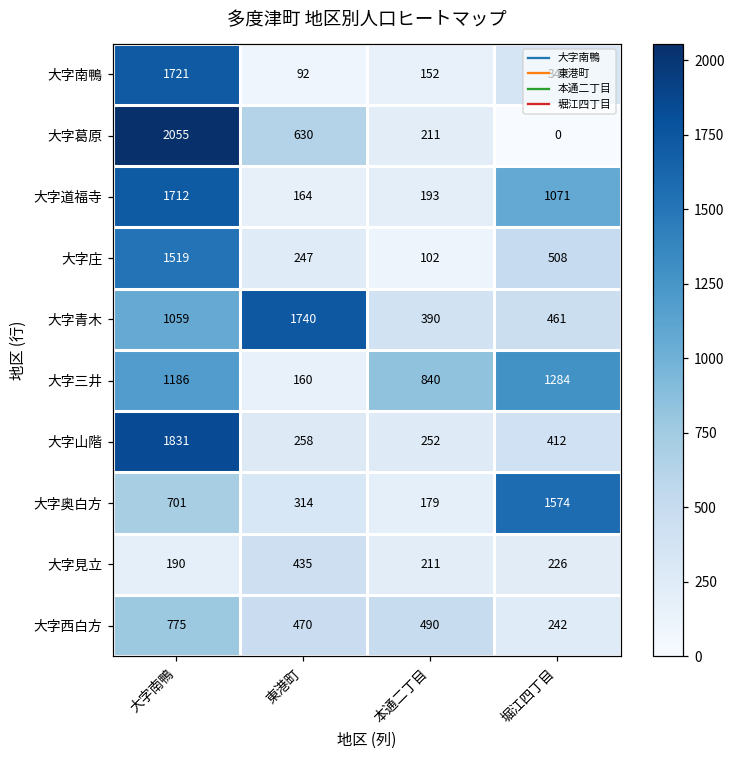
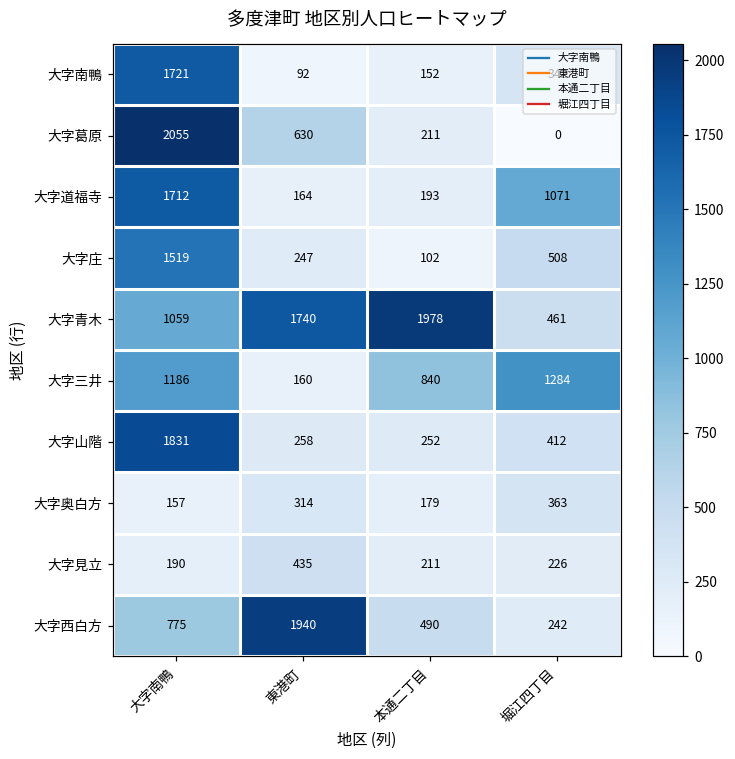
大字青木, 本通二丁目: 390 -> 1978
大字奥白方, 大字南鴨: 701 -> 157
大字奥白方, 堀江四丁目: 1574 -> 363
大字西白方, 東港町: 470 -> 1940
